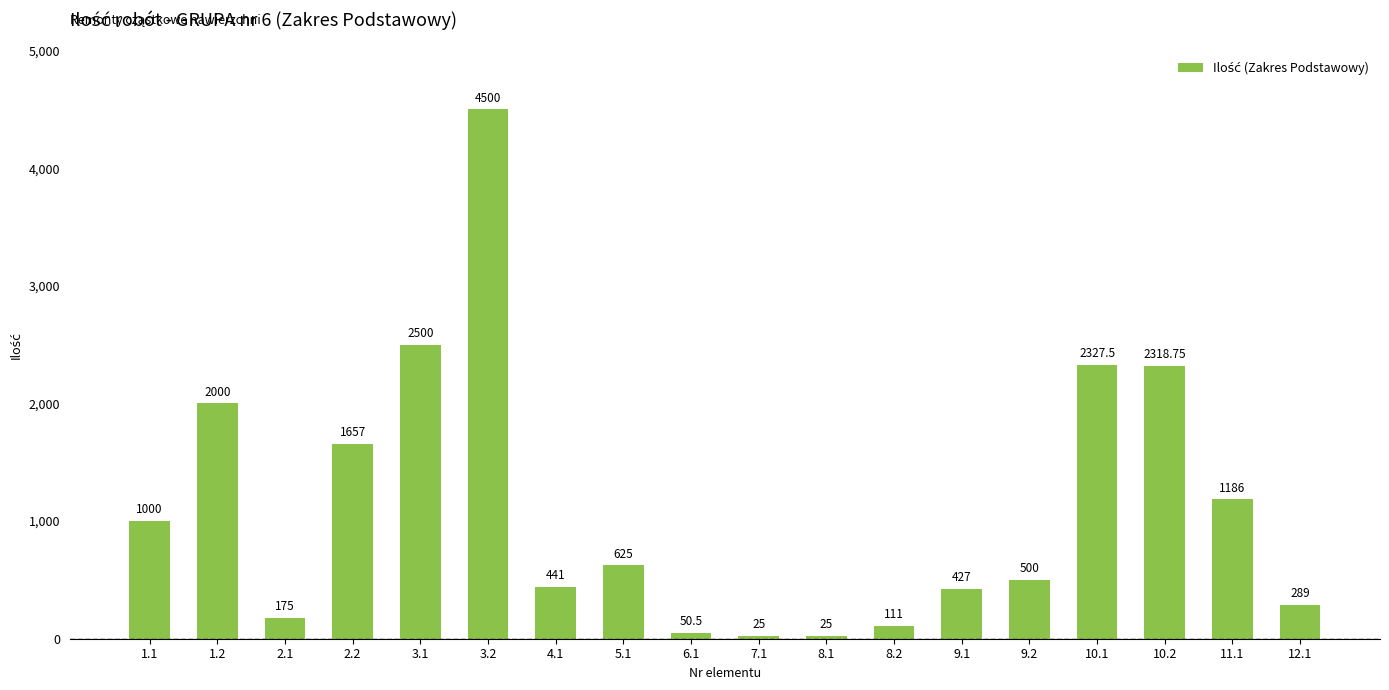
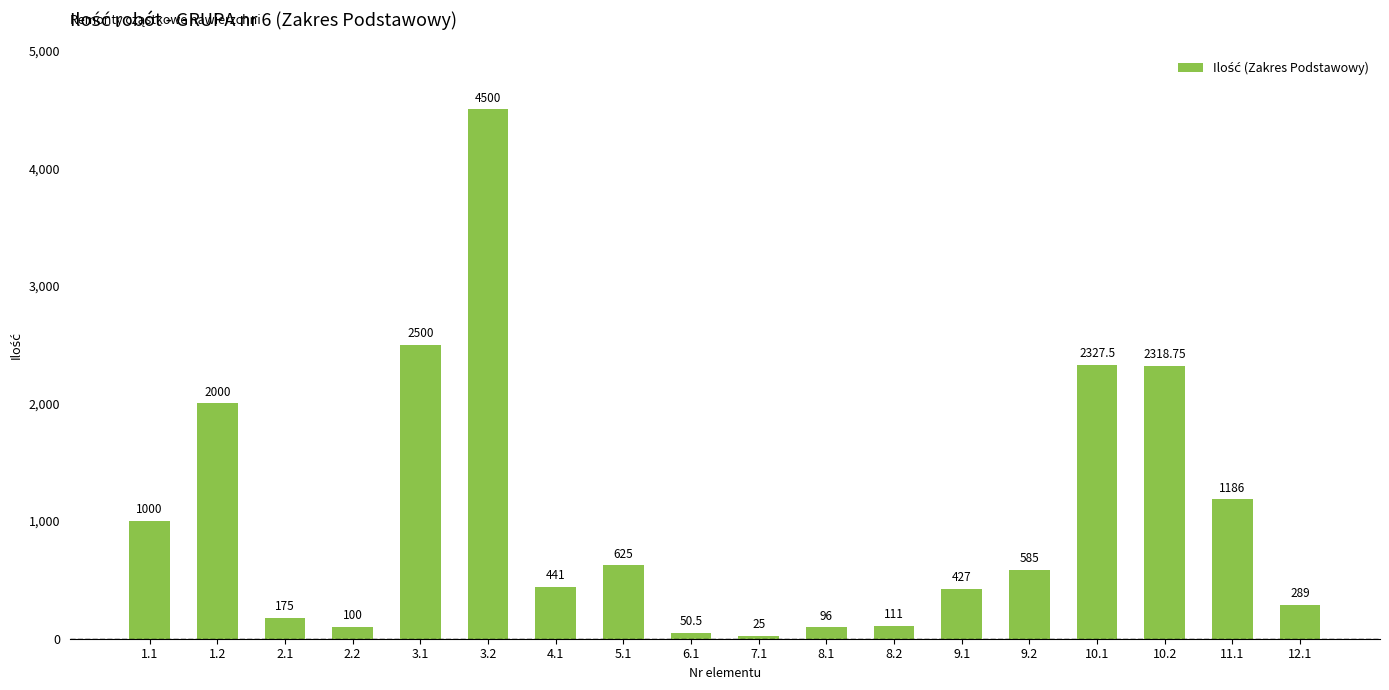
2.2: 1657 -> 100
8.1: 25 -> 96
9.2: 500 -> 585
